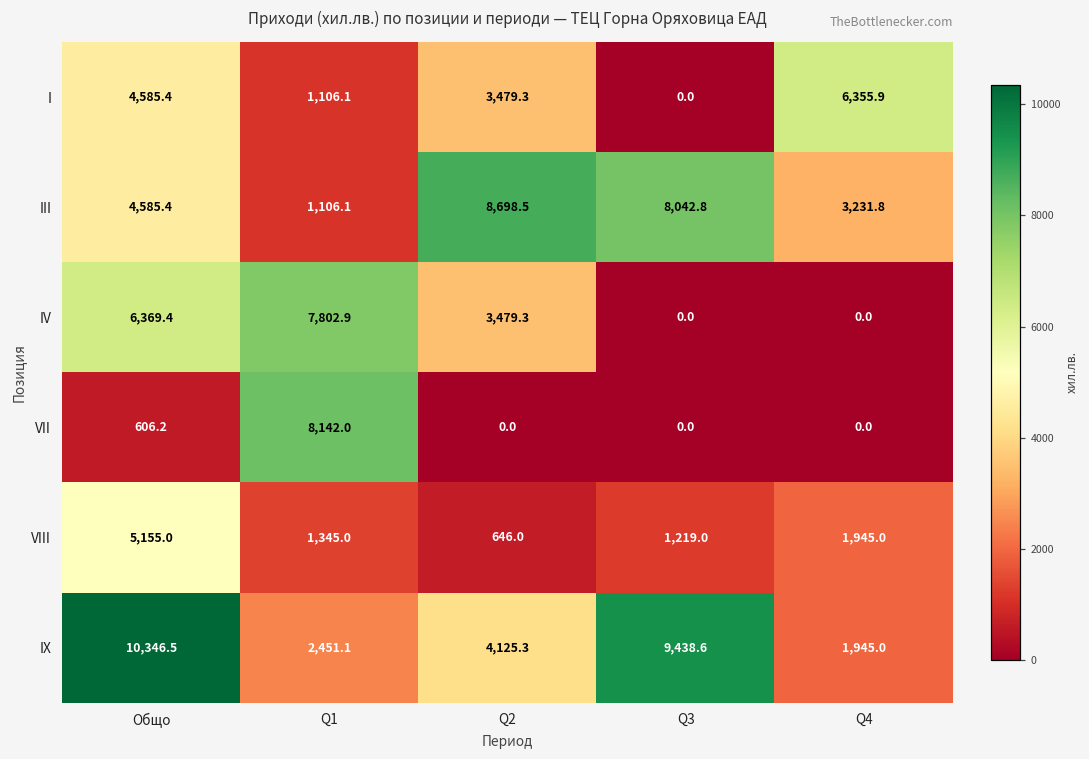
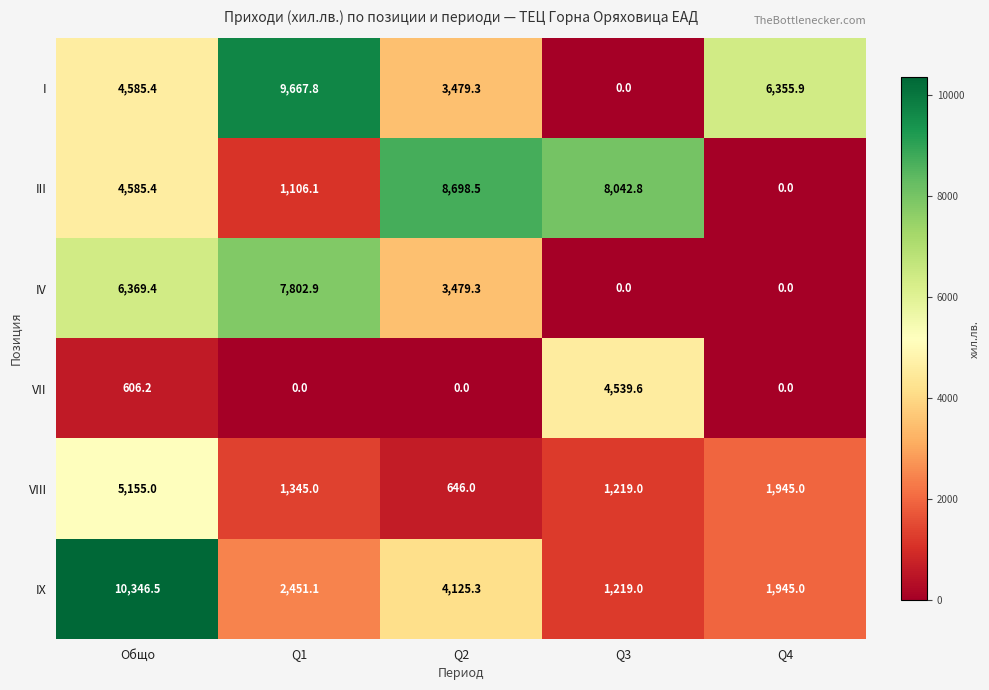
I, Q1: 1,106.1 -> 9,667.8
III, Q4: 3,231.8 -> 0.0
VII, Q1: 8,142.0 -> 0.0
VII, Q3: 0.0 -> 4,539.6
IX, Q3: 9,438.6 -> 1,219.0
